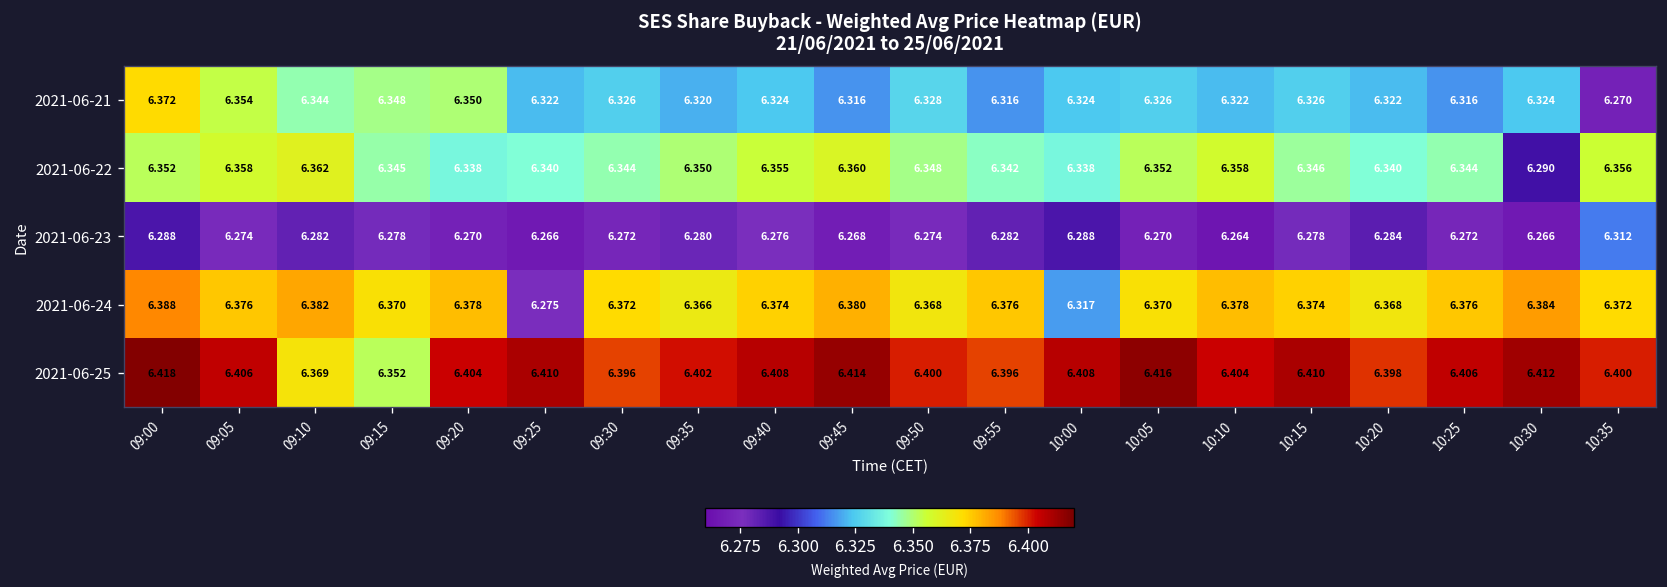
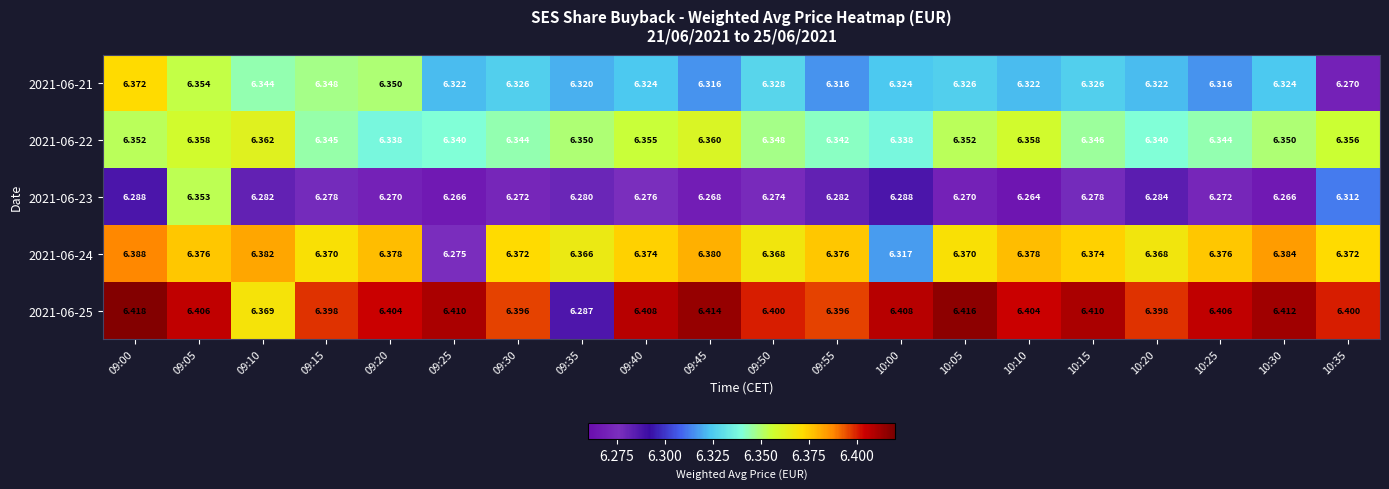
2021-06-22, 10:30: 6.290 -> 6.350
2021-06-23, 09:05: 6.274 -> 6.353
2021-06-25, 09:15: 6.352 -> 6.398
2021-06-25, 09:35: 6.402 -> 6.287
